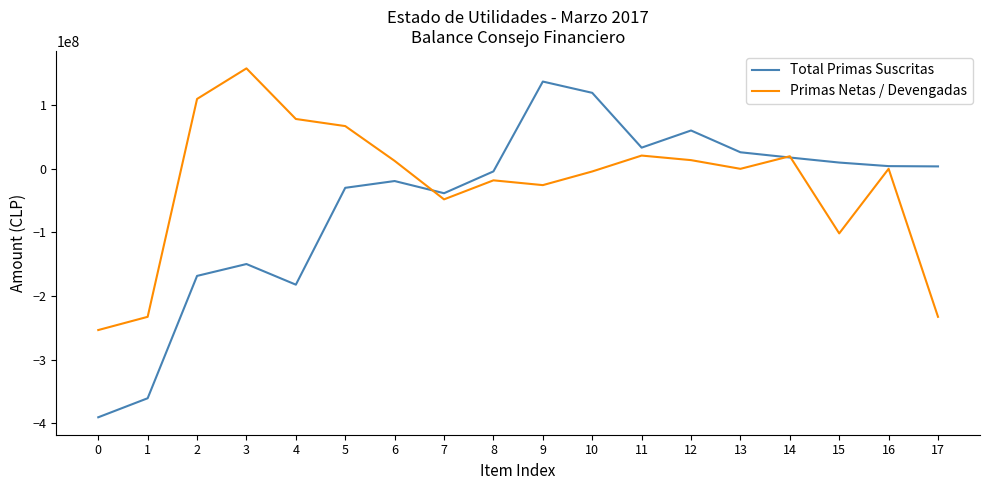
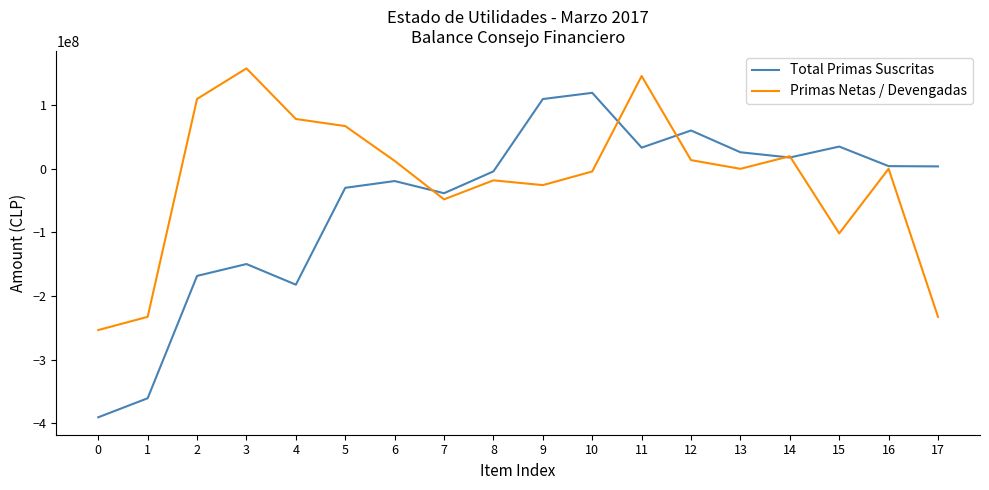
Total Primas Suscritas, 9: 140000000 -> 110000000
Primas Netas / Devengadas, 11: 20000000 -> 150000000
Total Primas Suscritas, 15: 10000000 -> 30000000
